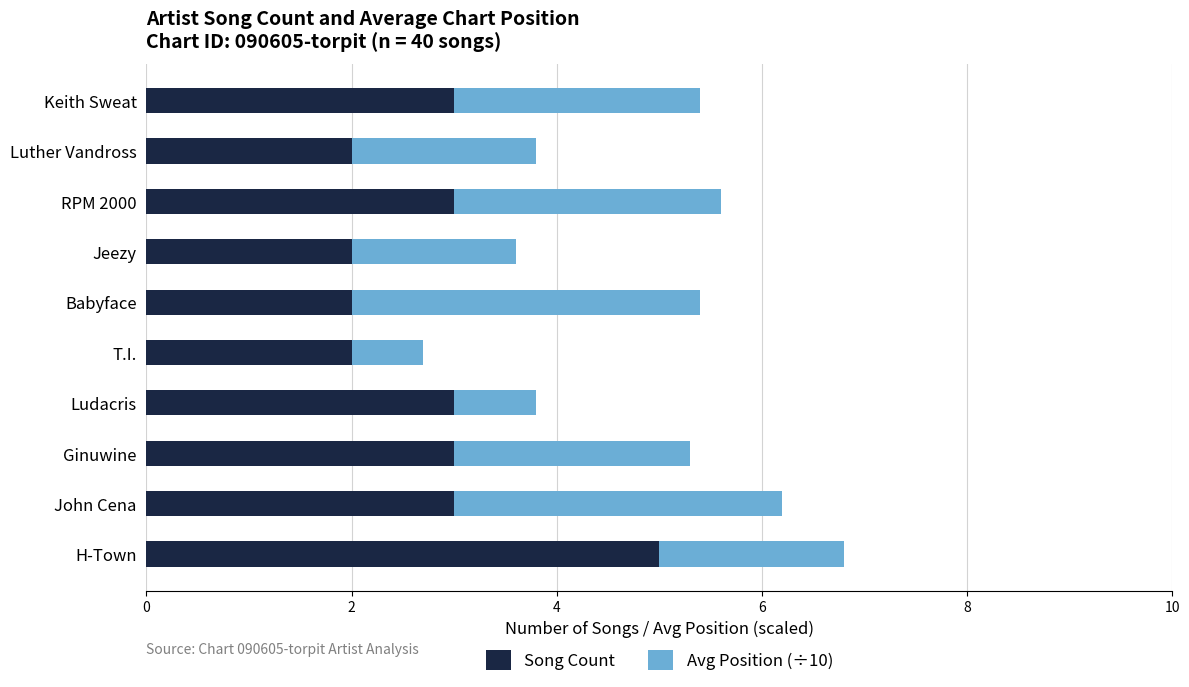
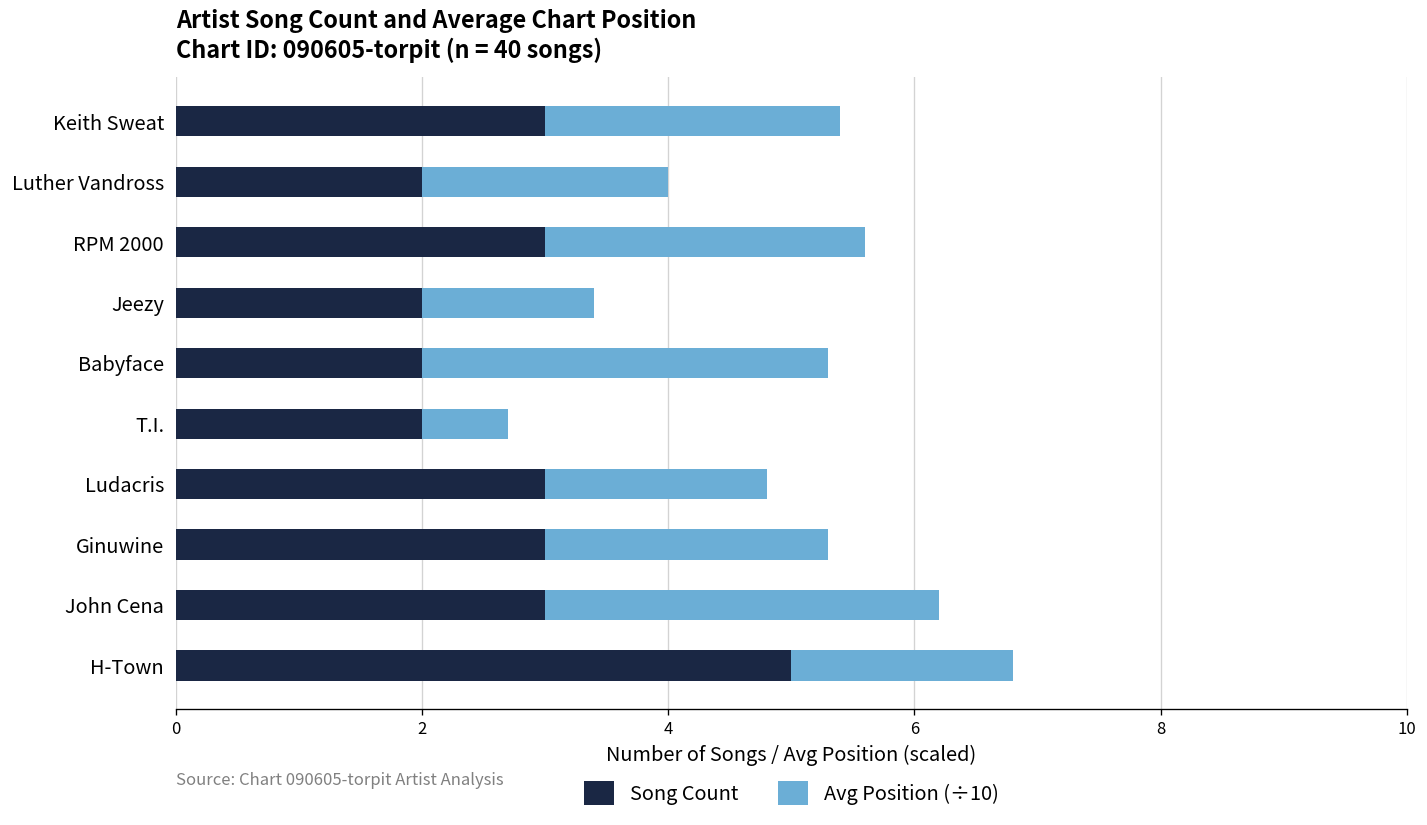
Avg Position (÷10), Luther Vandross: 1.80 -> 2.00
Avg Position (÷10), Jeezy: 1.60 -> 1.40
Avg Position (÷10), Babyface: 3.40 -> 3.30
Avg Position (÷10), Ludacris: 0.80 -> 1.80
